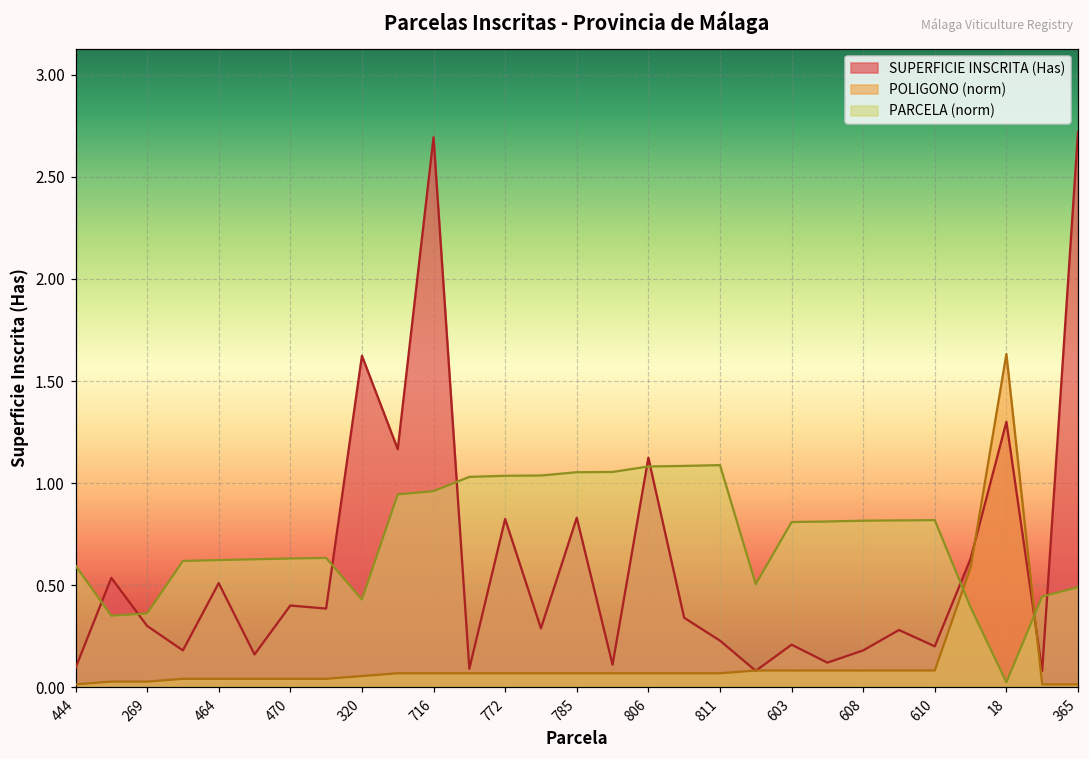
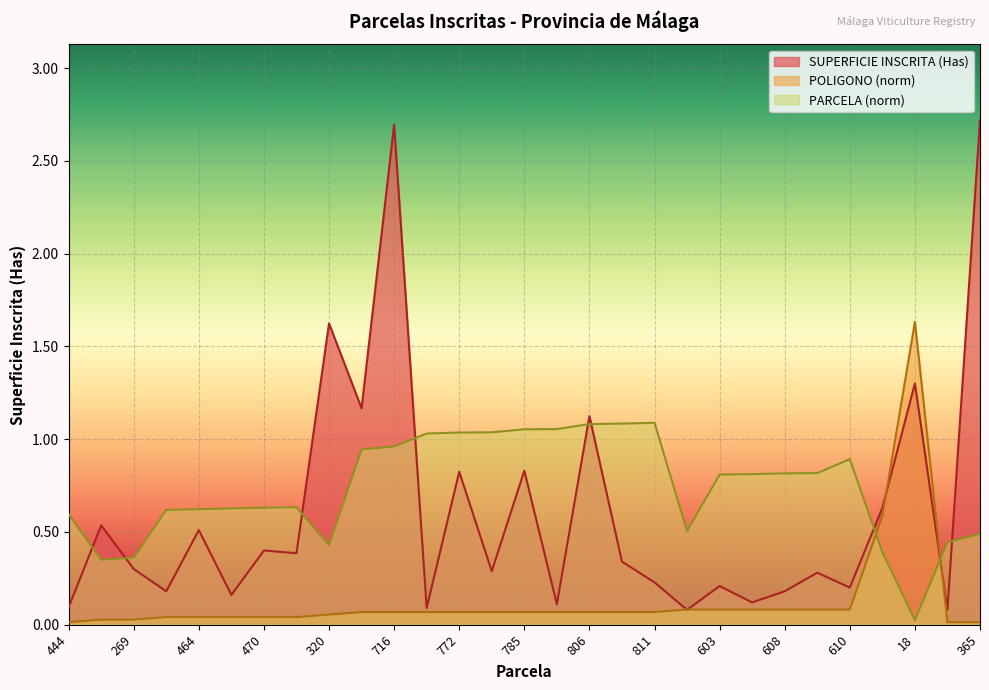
PARCELA (norm), 610: 0.82 -> 0.89
